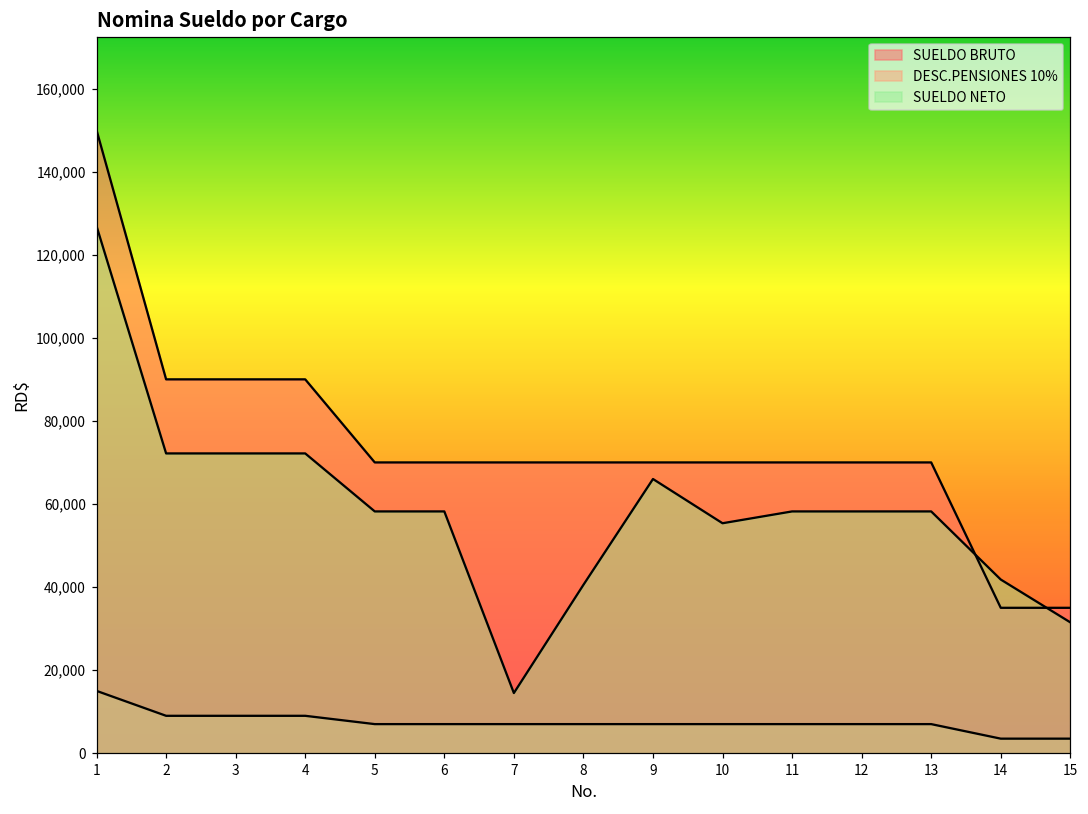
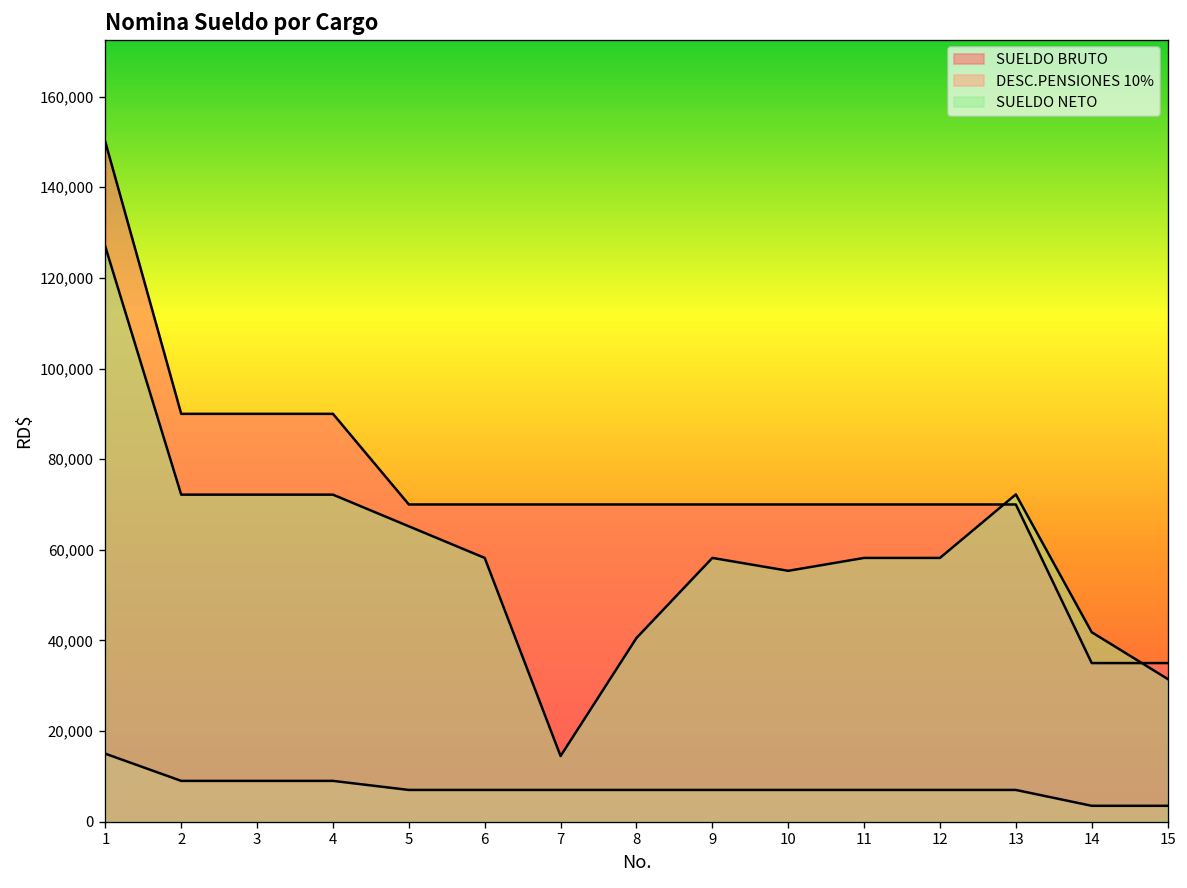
SUELDO NETO, 5: 58,000 -> 65,000
SUELDO NETO, 9: 66,000 -> 58,000
SUELDO NETO, 13: 58,000 -> 72,000
